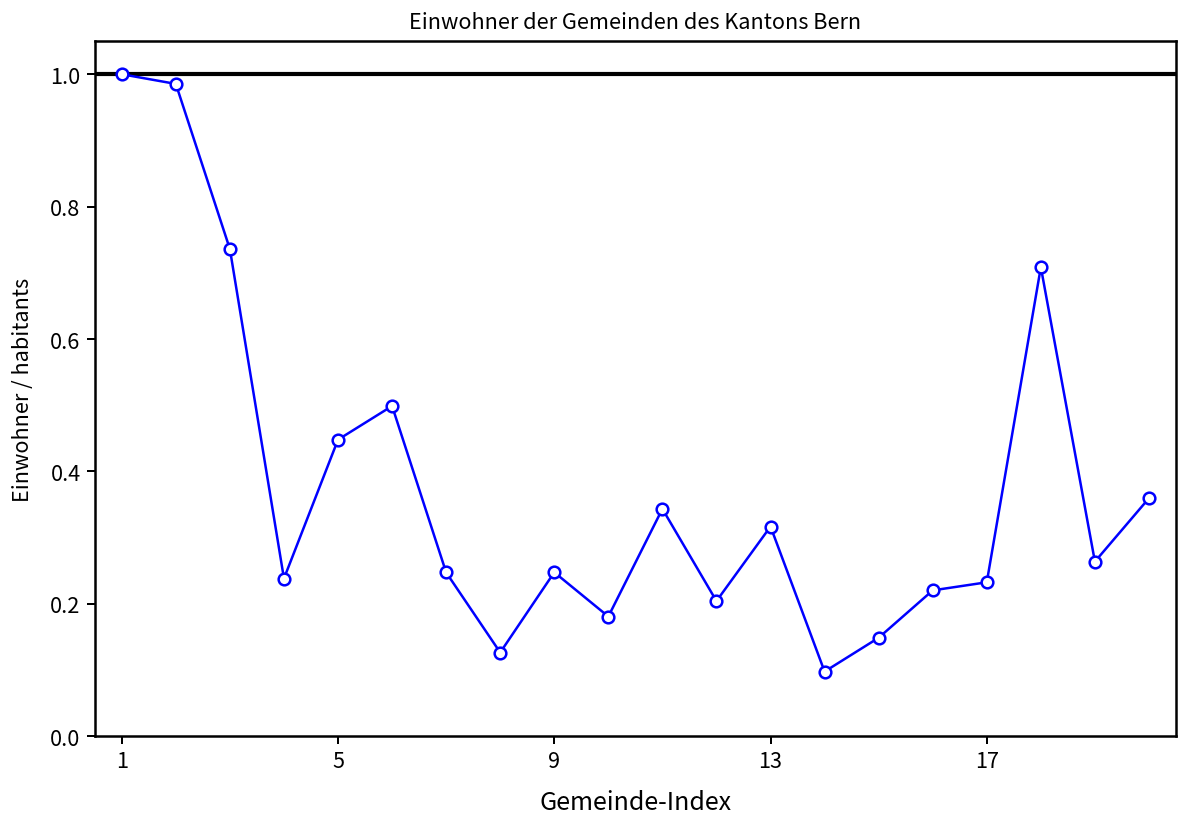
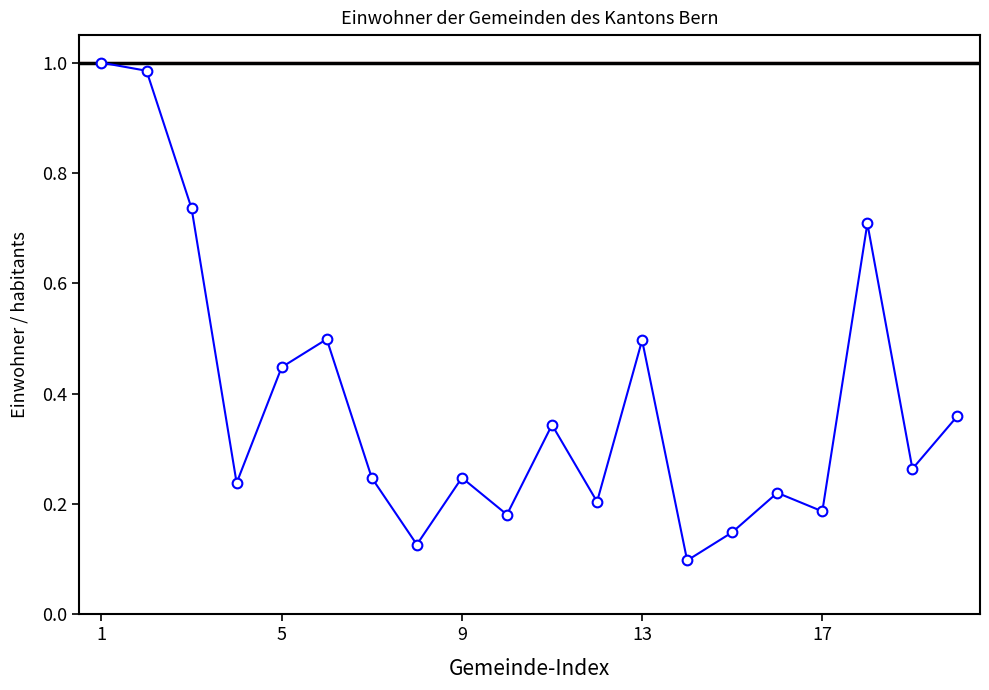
13: 0.32 -> 0.50
17: 0.23 -> 0.19
